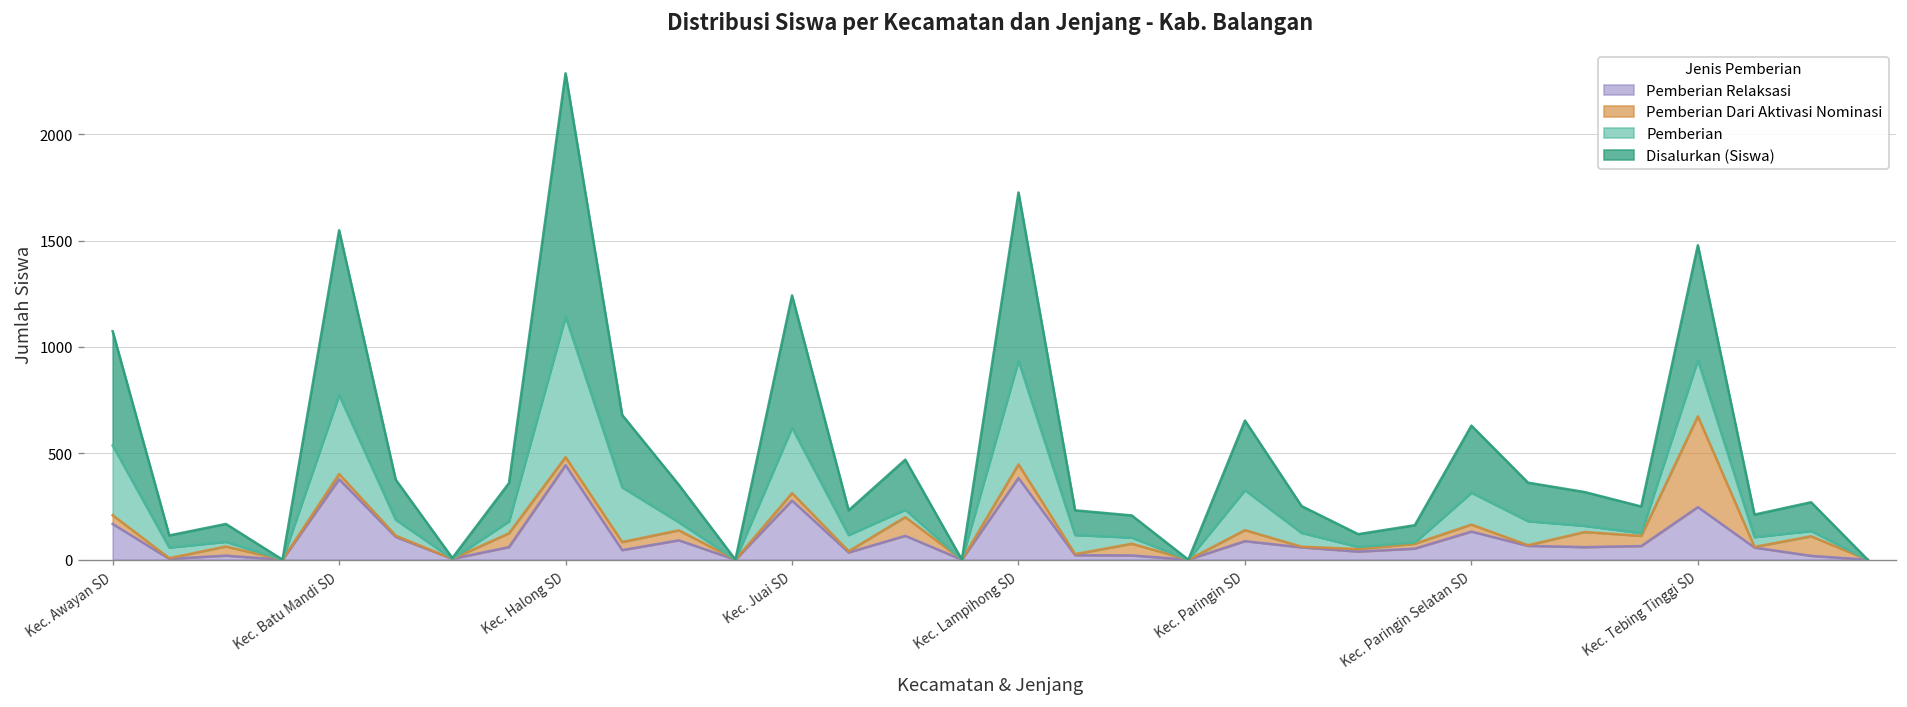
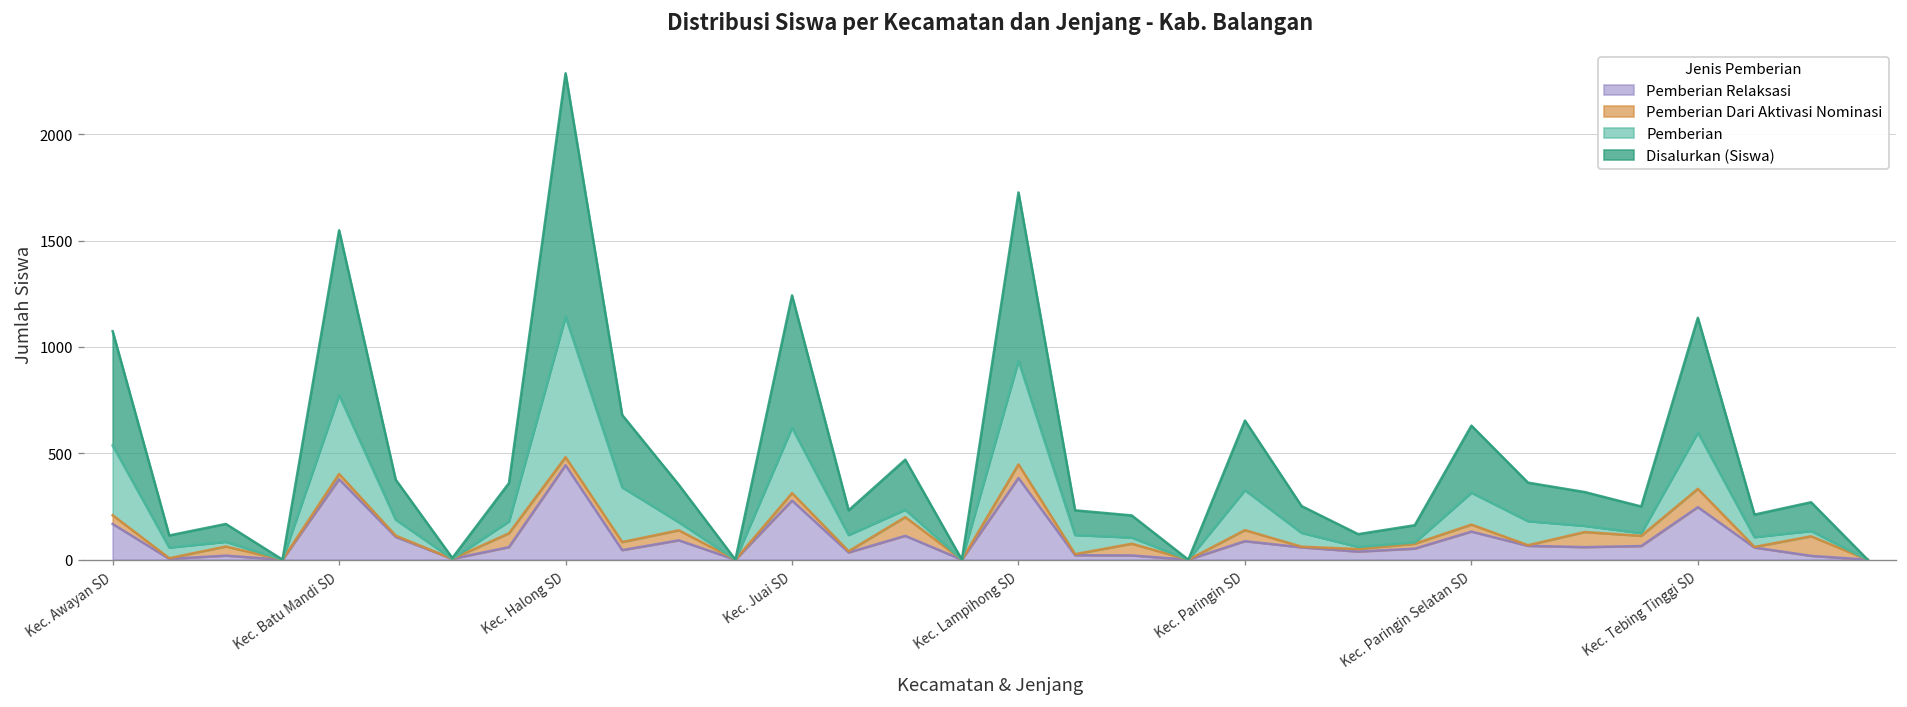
Pemberian Dari Aktivasi Nominasi, Kec. Tebing Tinggi SD: 430 -> 90
